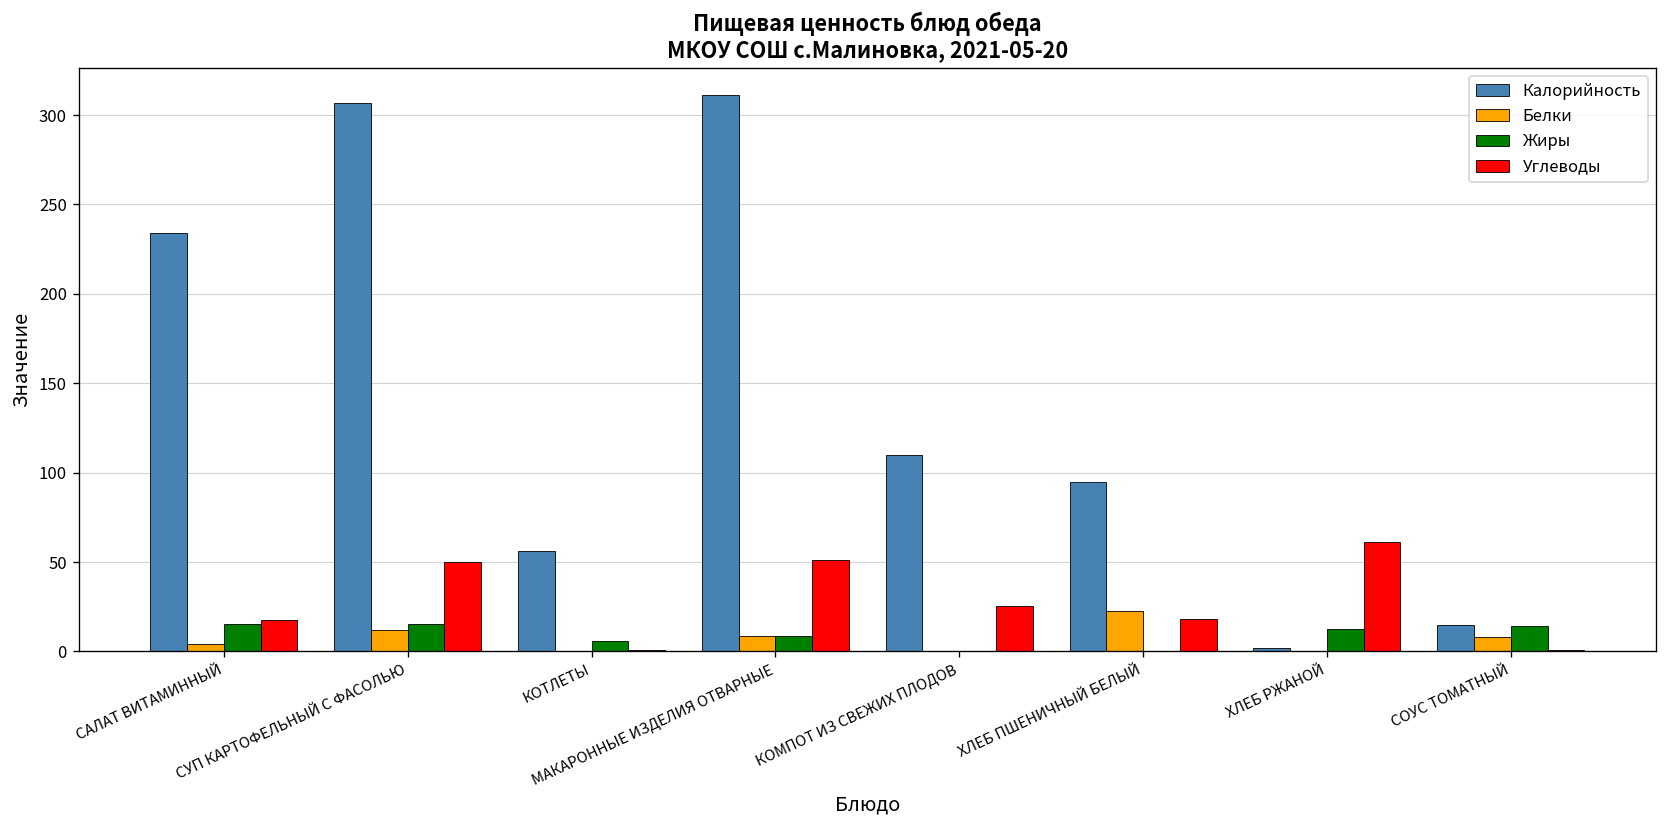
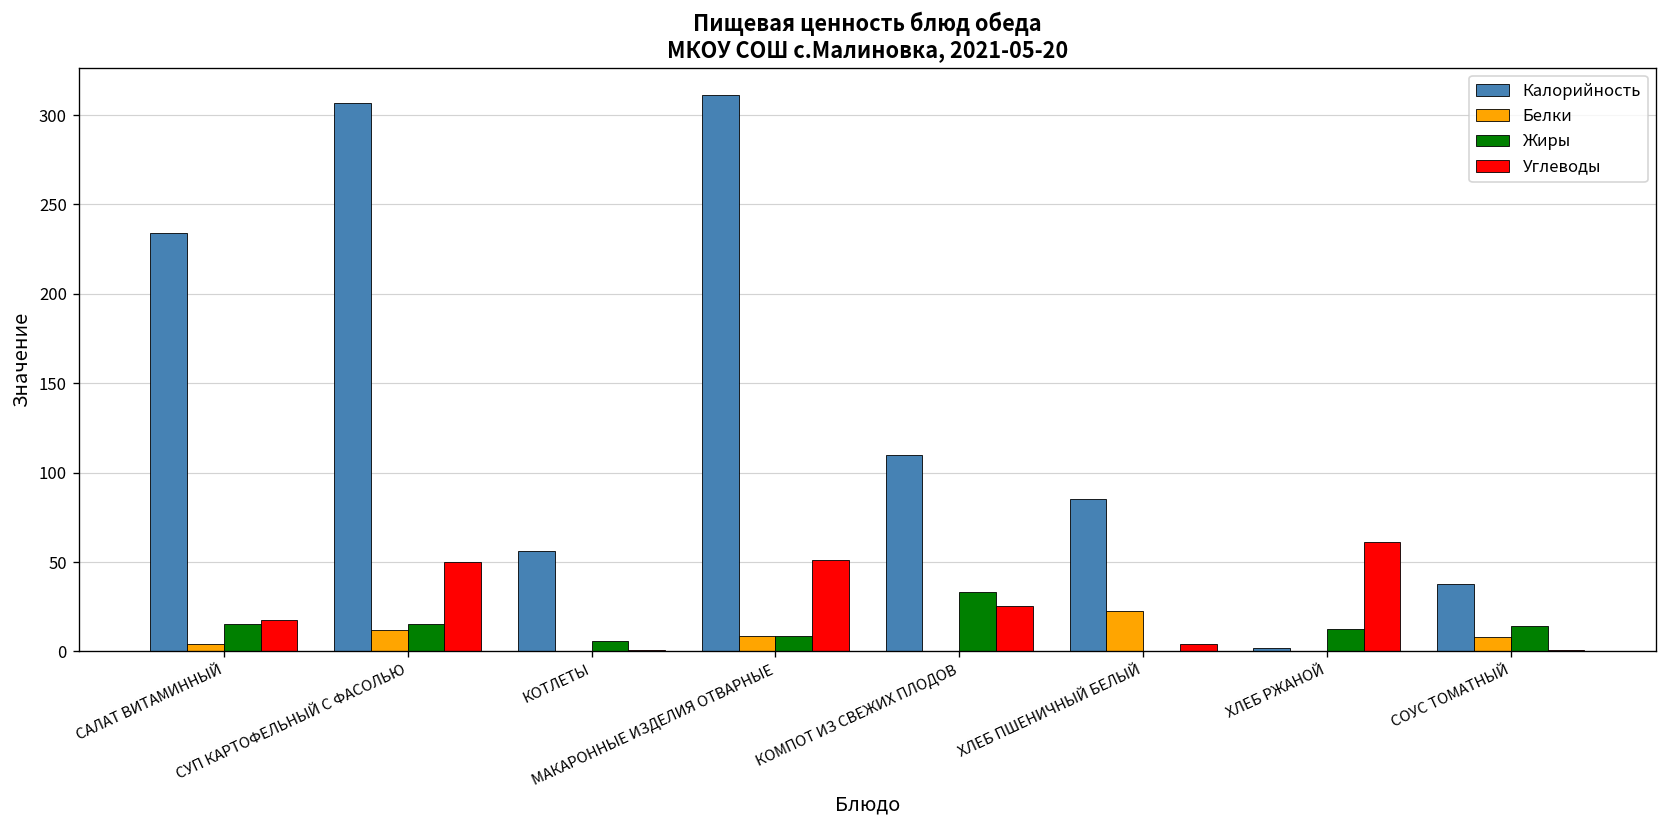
Жиры, КОМПОТ ИЗ СВЕЖИХ ПЛОДОВ: 0 -> 34
Калорийность, ХЛЕБ ПШЕНИЧНЫЙ БЕЛЫЙ: 95 -> 85
Углеводы, ХЛЕБ ПШЕНИЧНЫЙ БЕЛЫЙ: 18 -> 4
Калорийность, СОУС ТОМАТНЫЙ: 15 -> 38
